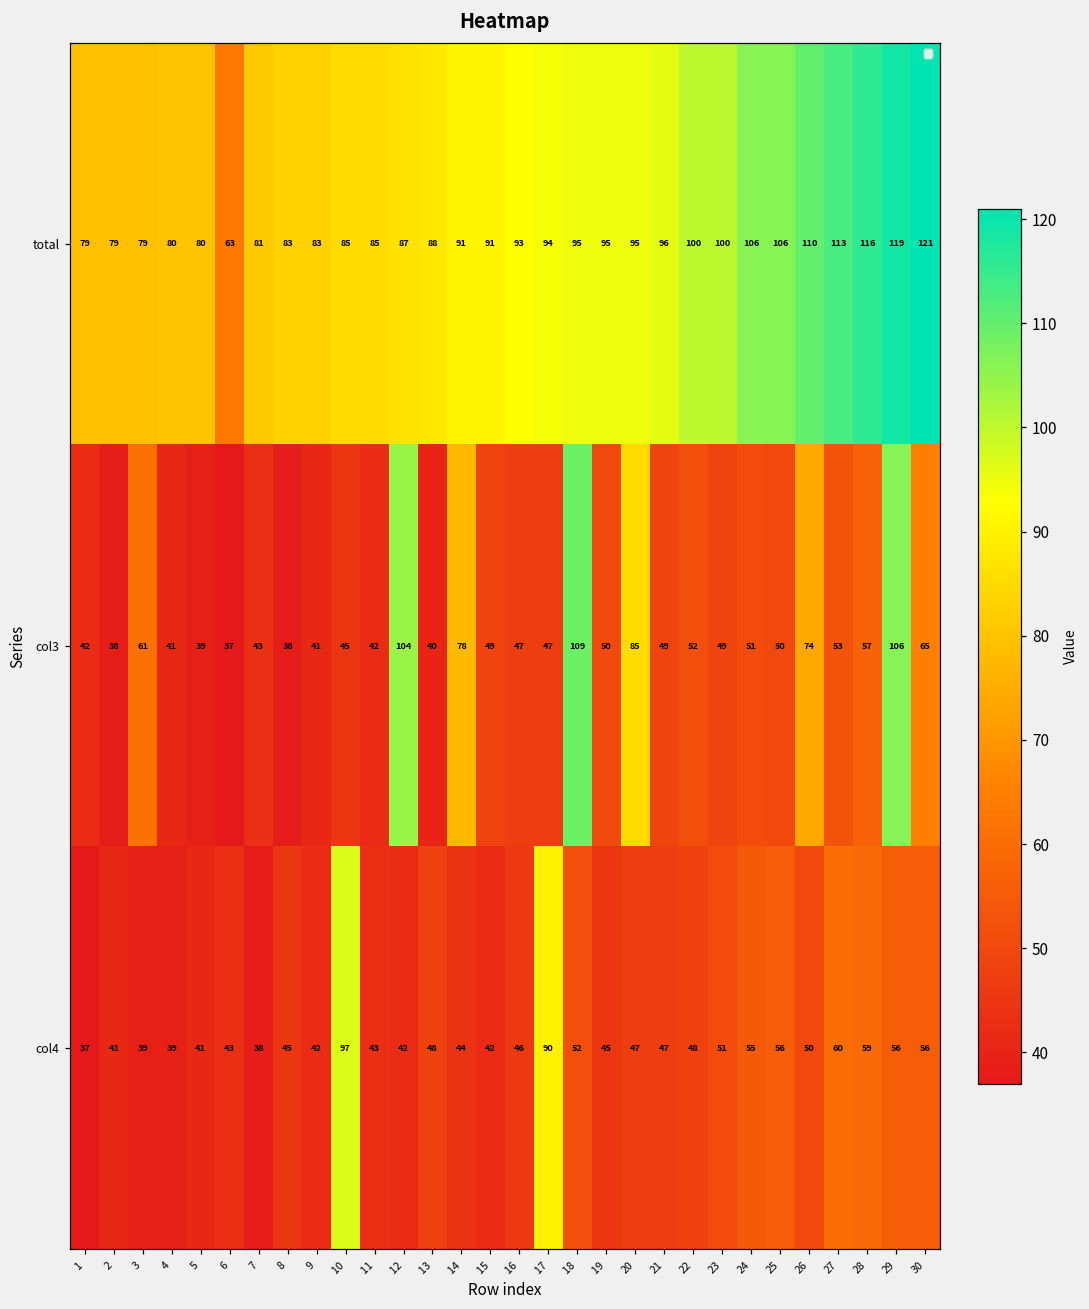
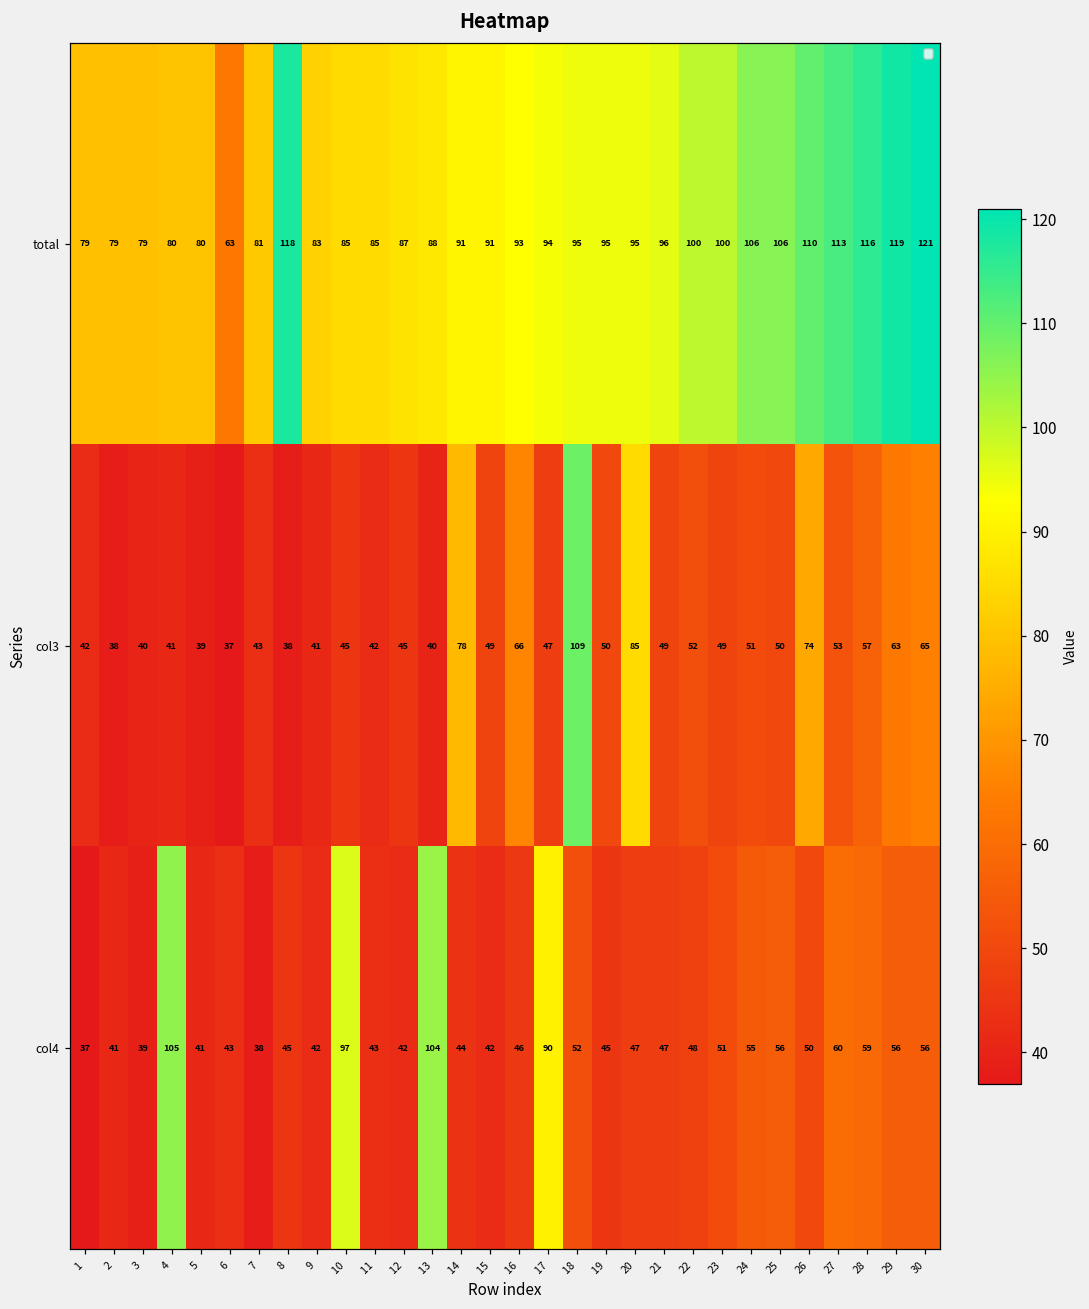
total, 8: 83 -> 118
col3, 3: 61 -> 40
col3, 12: 104 -> 45
col3, 16: 47 -> 66
col3, 29: 106 -> 63
col4, 4: 39 -> 105
col4, 13: 48 -> 104
